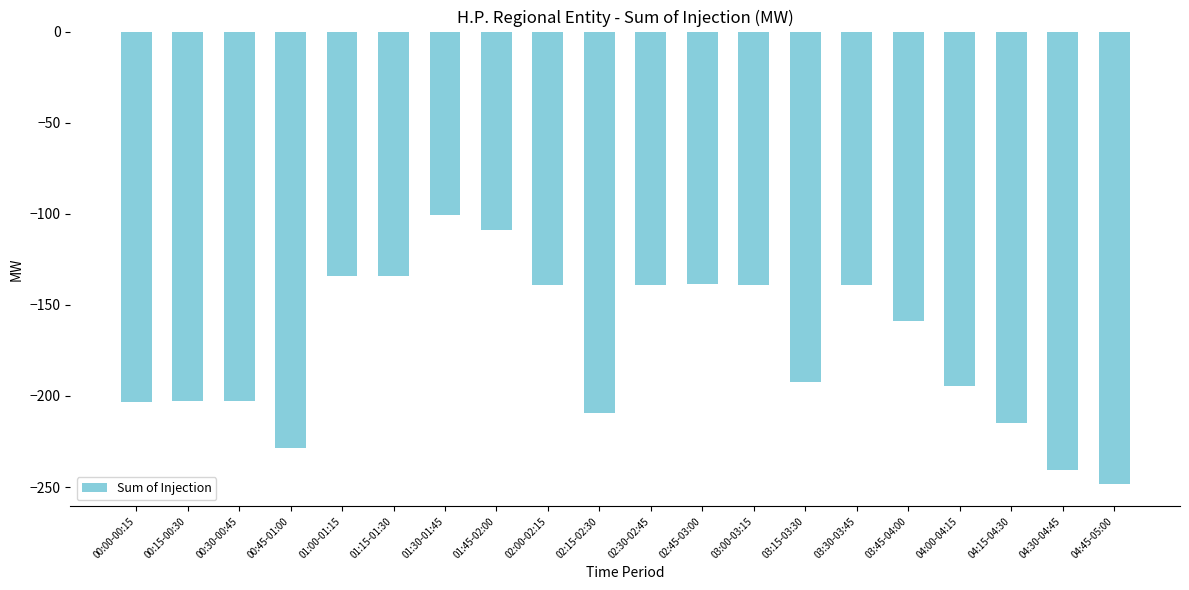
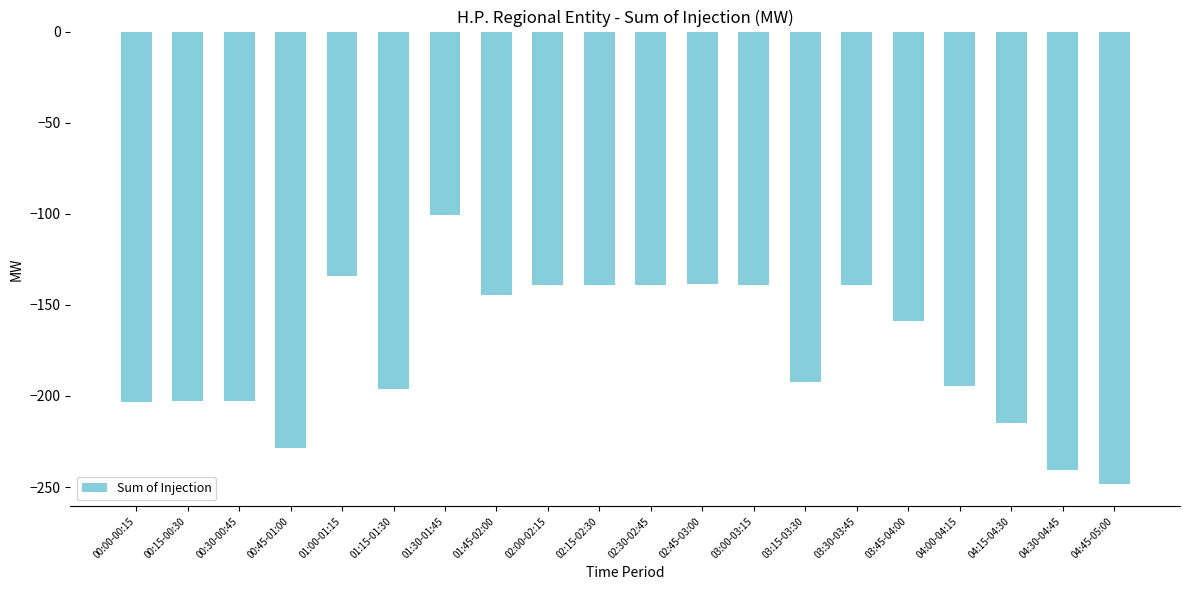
01:15-01:30: -134 -> -196
01:45-02:00: -109 -> -145
02:15-02:30: -209 -> -139
